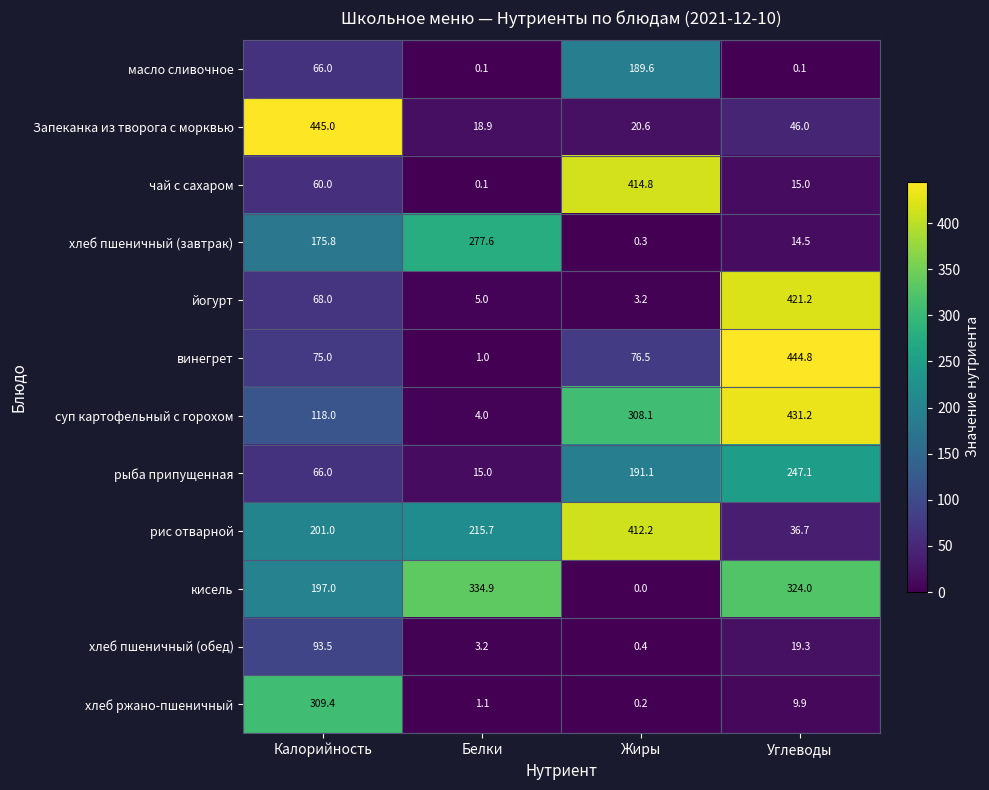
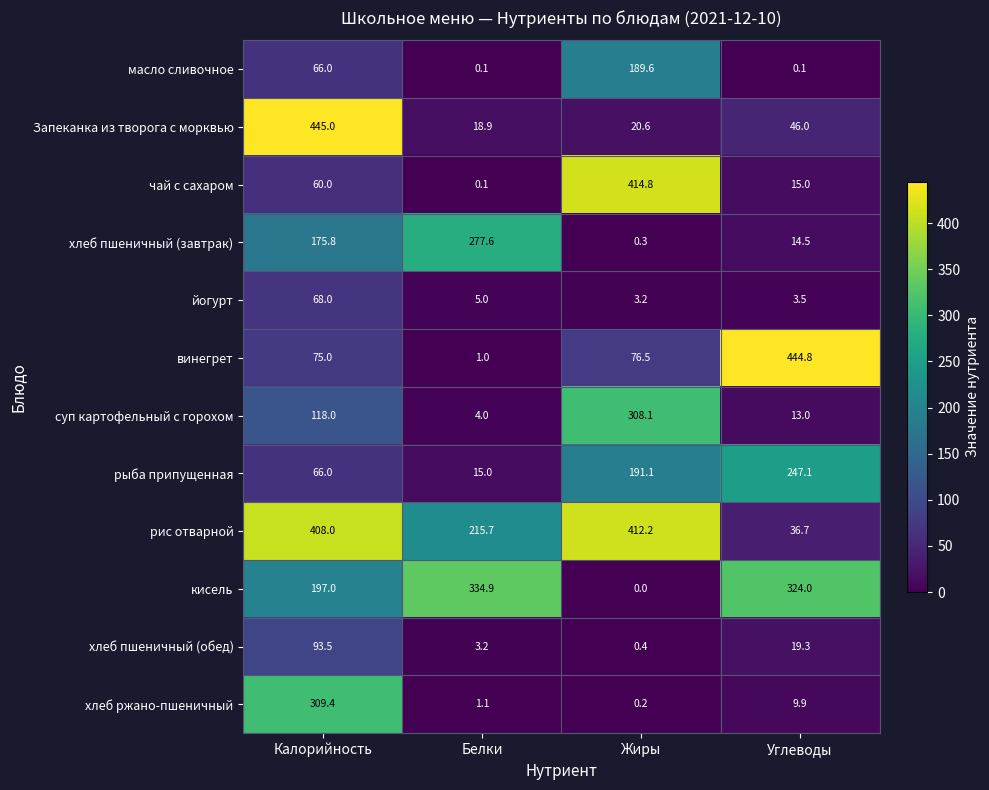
йогурт, Углеводы: 421.2 -> 3.5
суп картофельный с горохом, Углеводы: 431.2 -> 13.0
рис отварной, Калорийность: 201.0 -> 408.0
